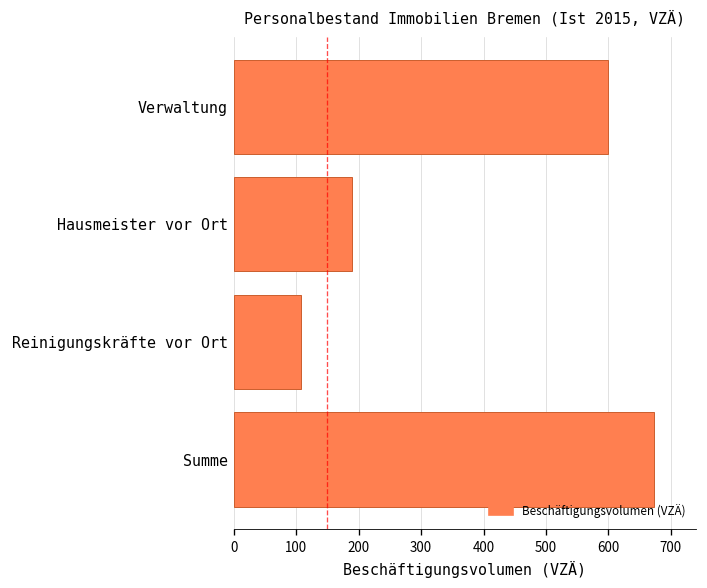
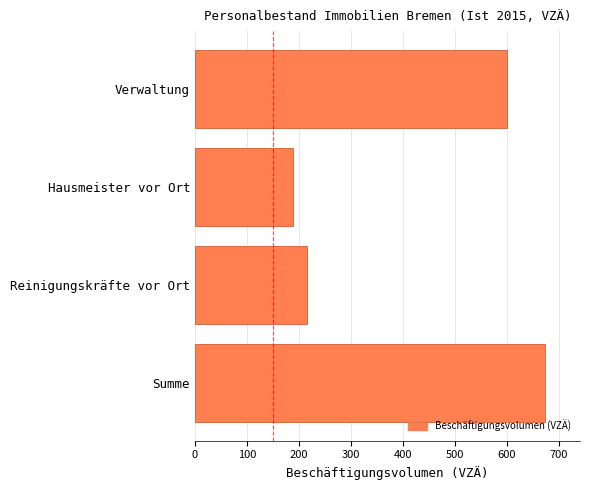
Reinigungskräfte vor Ort: 110 -> 220
